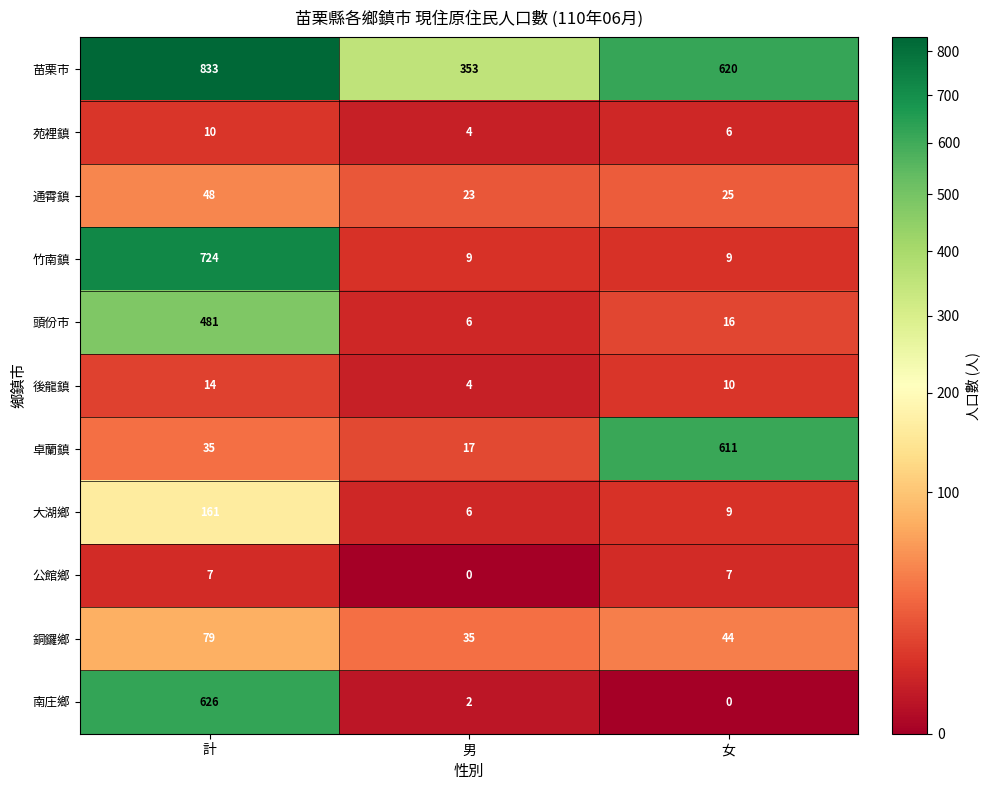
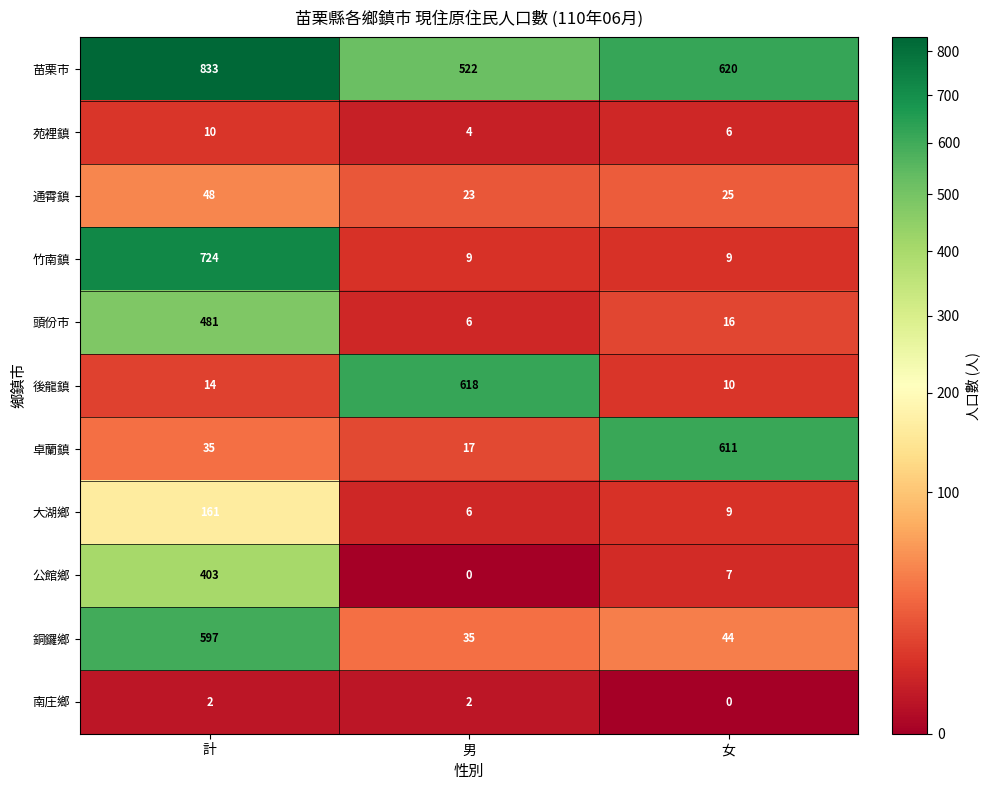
苗栗市, 男: 353 -> 522
後龍鎮, 男: 4 -> 618
公館鄉, 計: 7 -> 403
銅鑼鄉, 計: 79 -> 597
南庄鄉, 計: 626 -> 2
